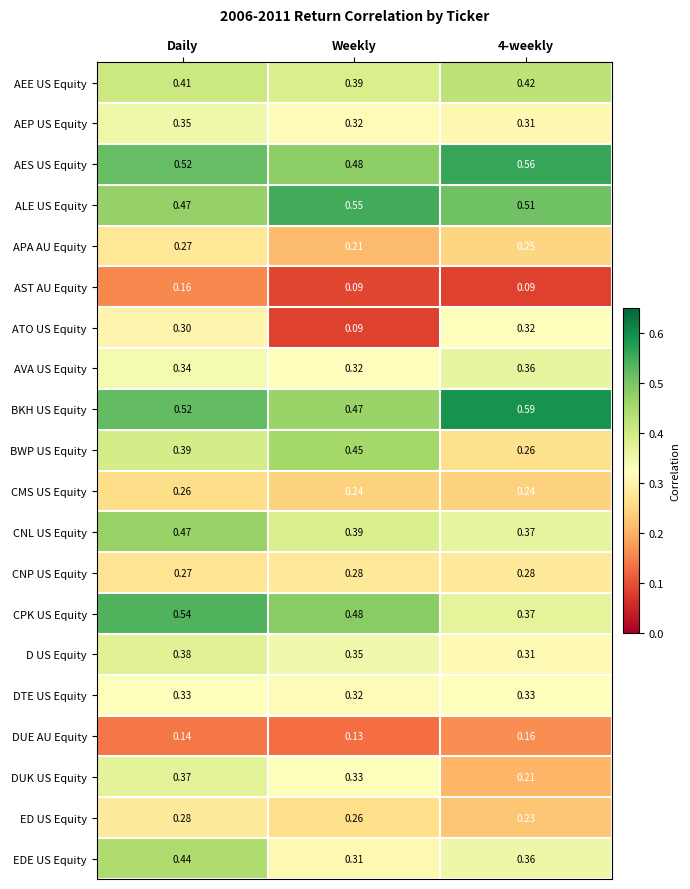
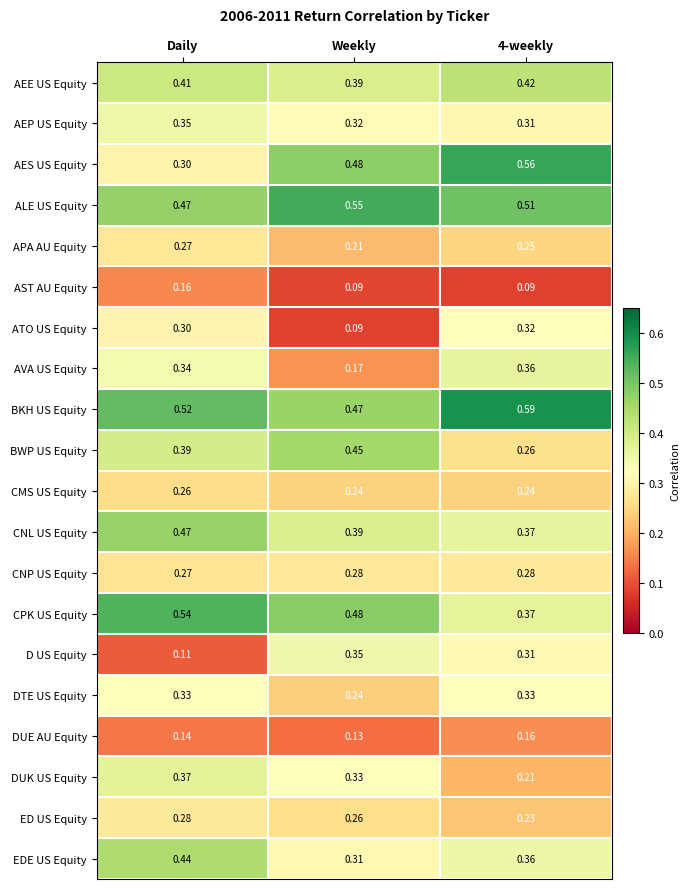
AES US Equity, Daily: 0.52 -> 0.30
AVA US Equity, Weekly: 0.32 -> 0.17
D US Equity, Daily: 0.38 -> 0.11
DTE US Equity, Weekly: 0.32 -> 0.24
